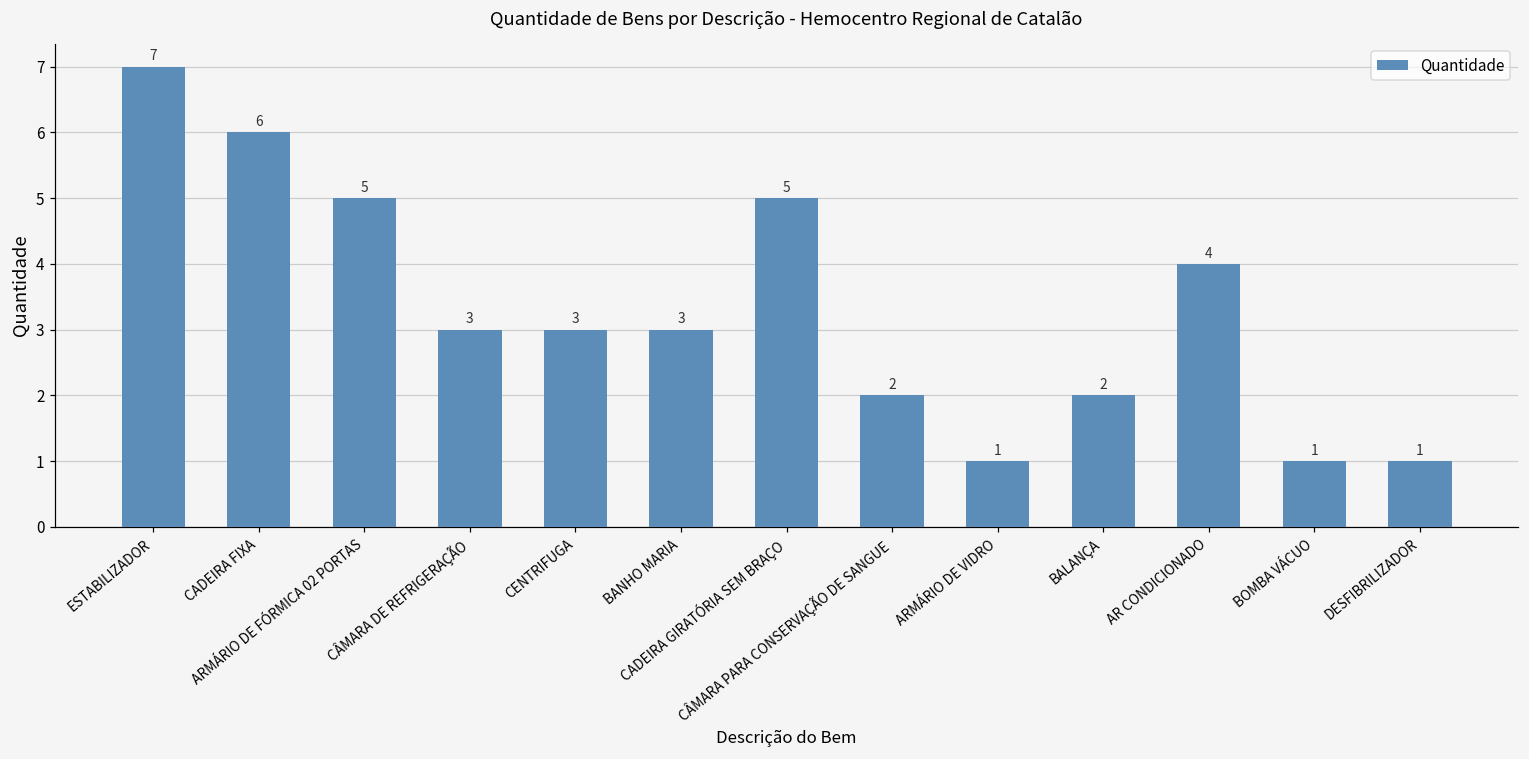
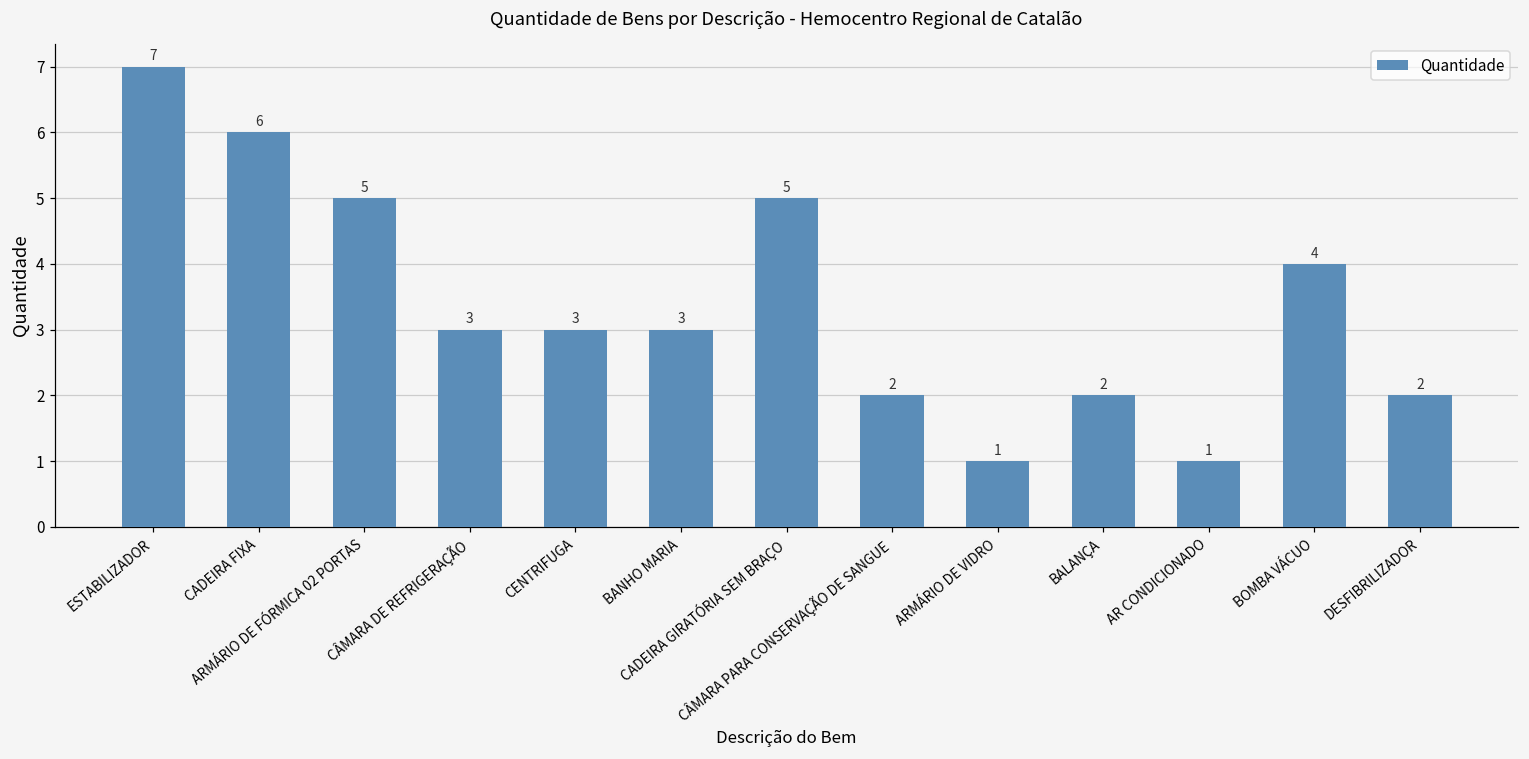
AR CONDICIONADO: 4 -> 1
BOMBA VÁCUO: 1 -> 4
DESFIBRILIZADOR: 1 -> 2
